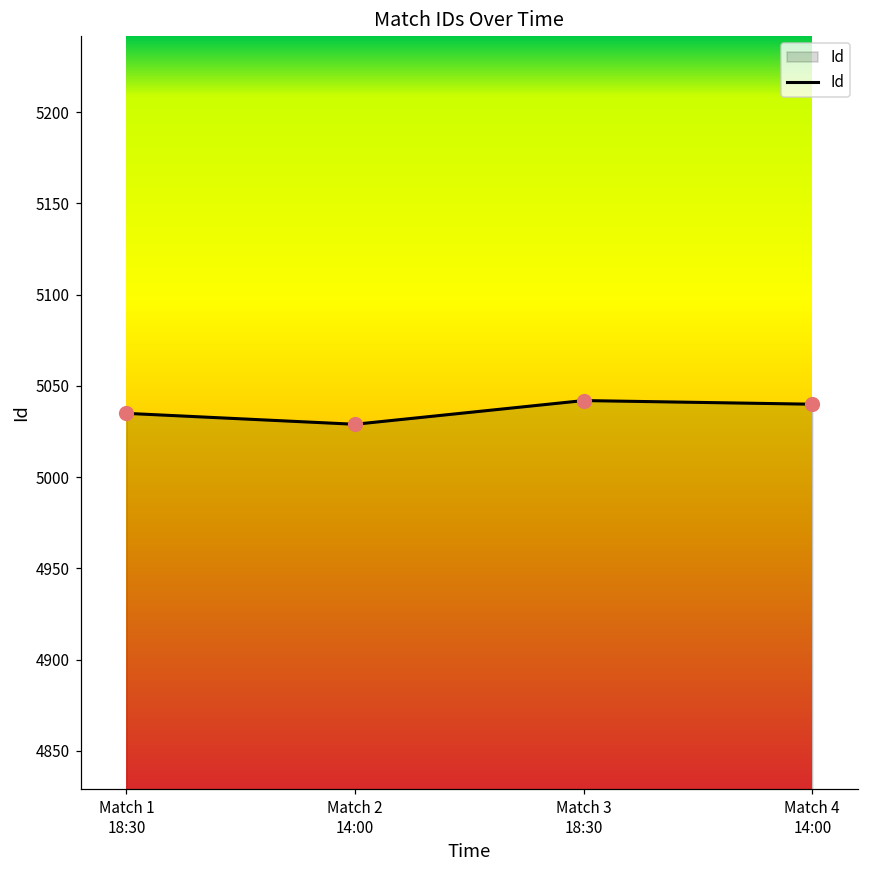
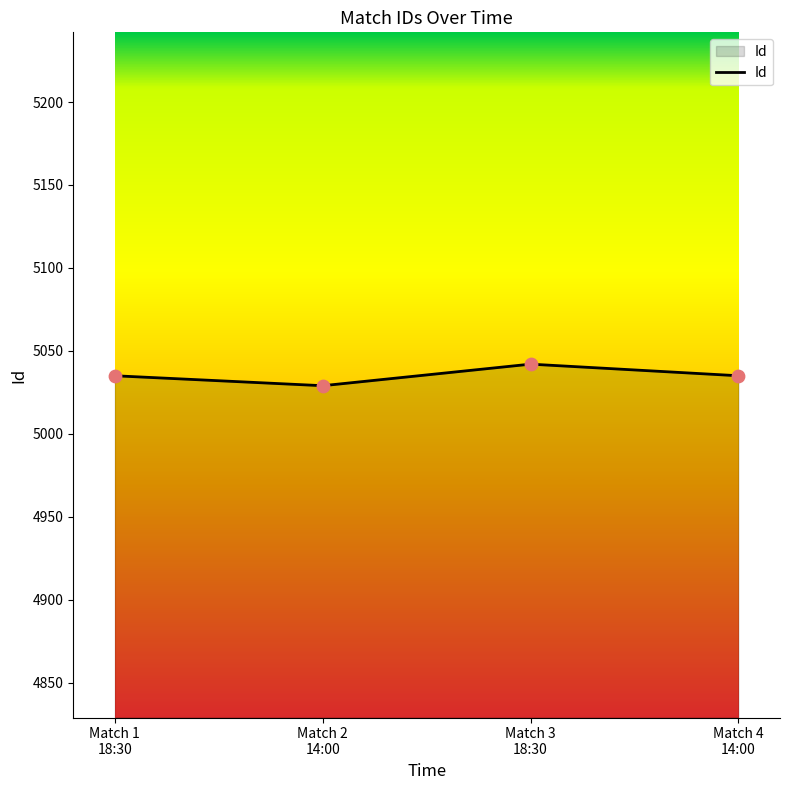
Match 4 14:00: 5040 -> 5035
